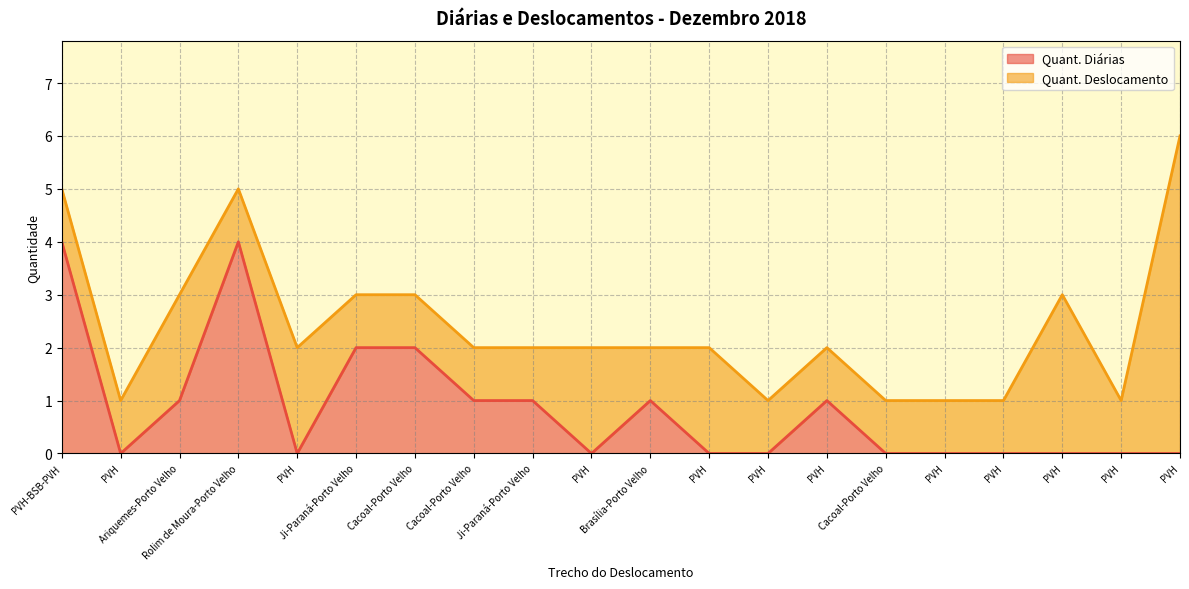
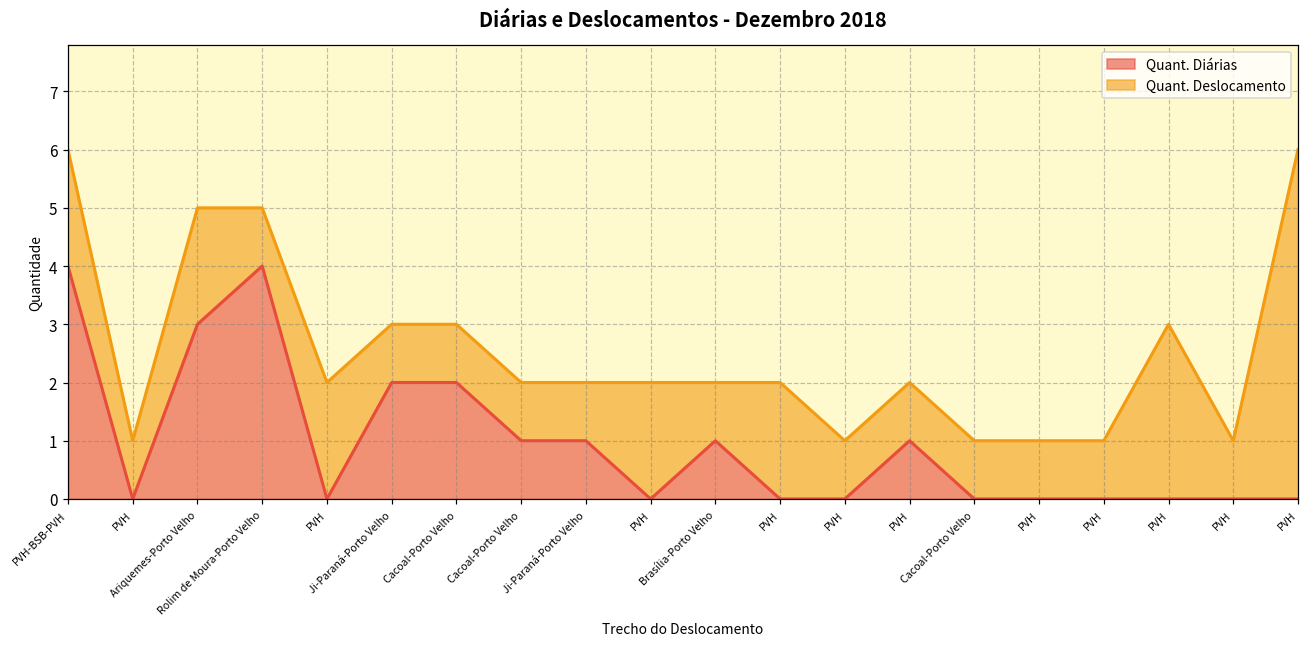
Quant. Deslocamento, PVH-BSB-PVH: 1 -> 2
Quant. Diárias, Ariquemes-Porto Velho: 1 -> 3
